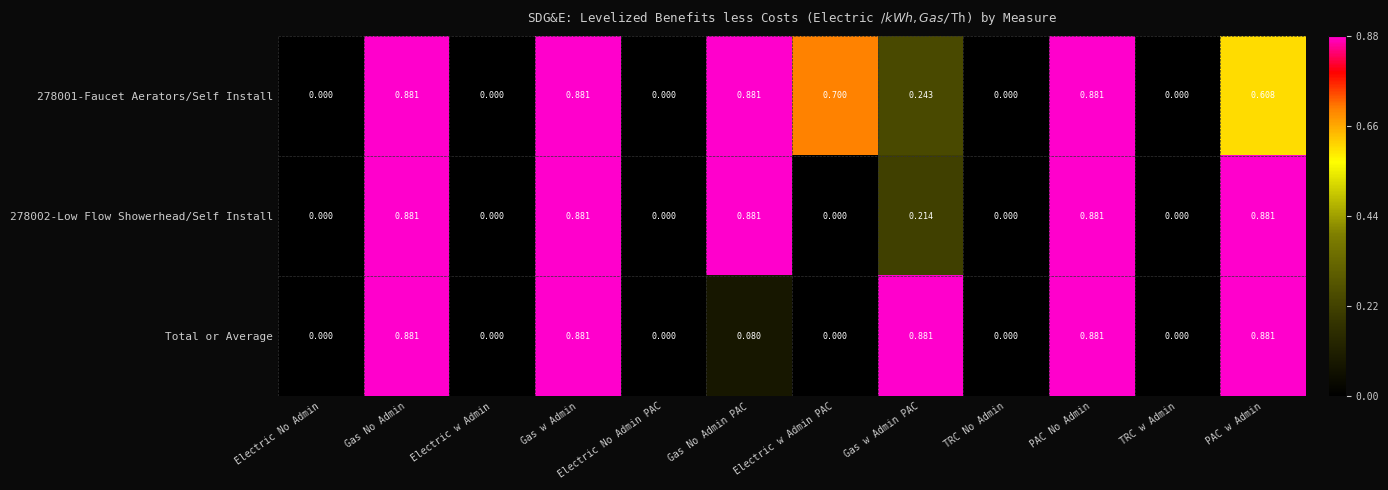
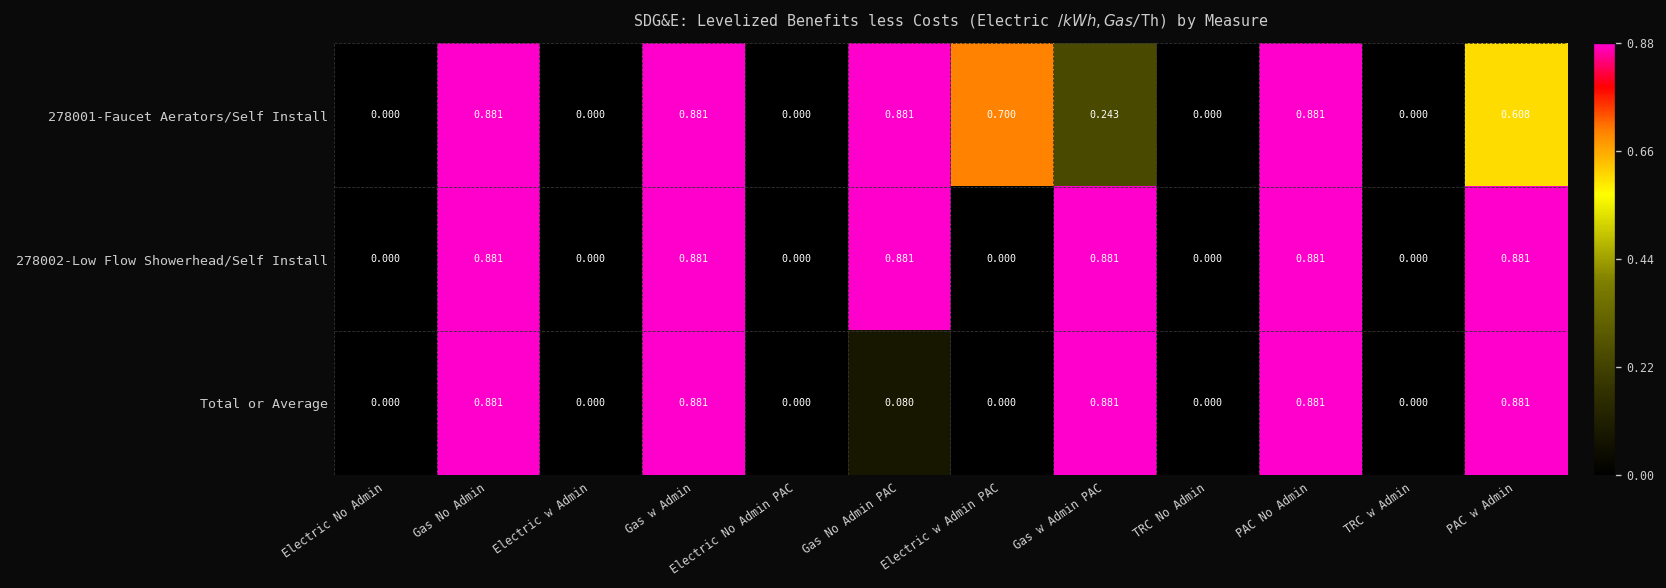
278002-Low Flow Showerhead/Self Install, Gas w Admin PAC: 0.214 -> 0.881
